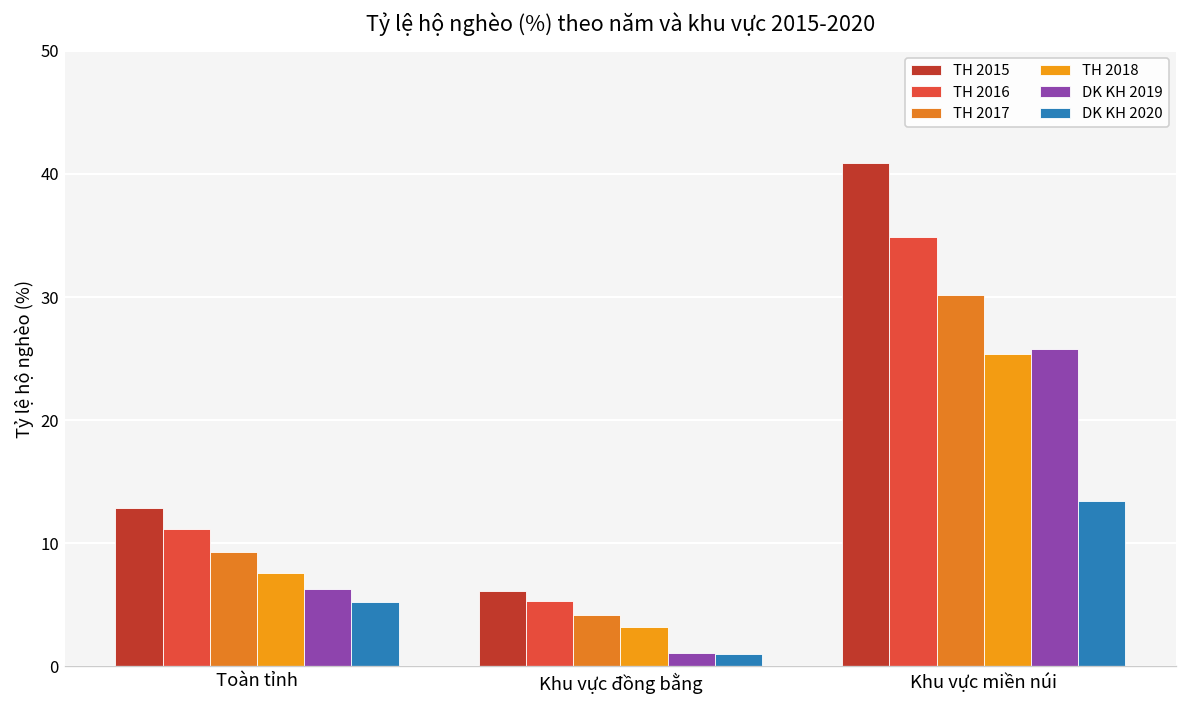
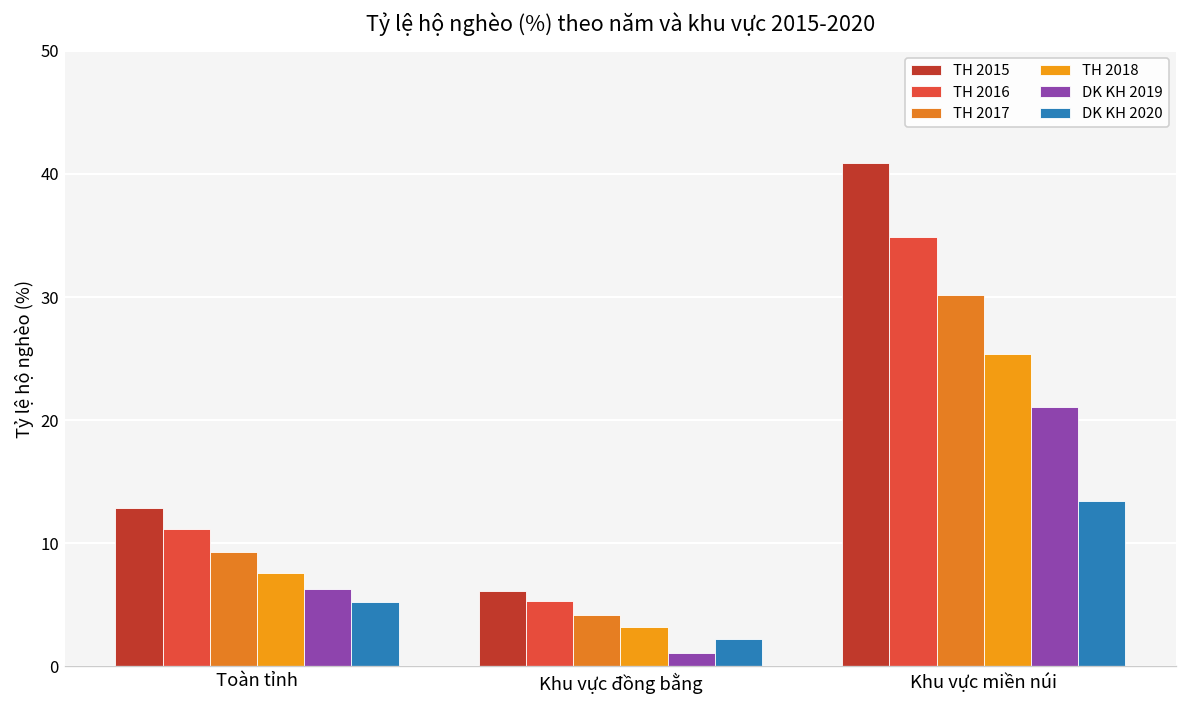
DK KH 2020, Khu vực đồng bằng: 1.0 -> 2.2
DK KH 2019, Khu vực miền núi: 25.8 -> 21.1
